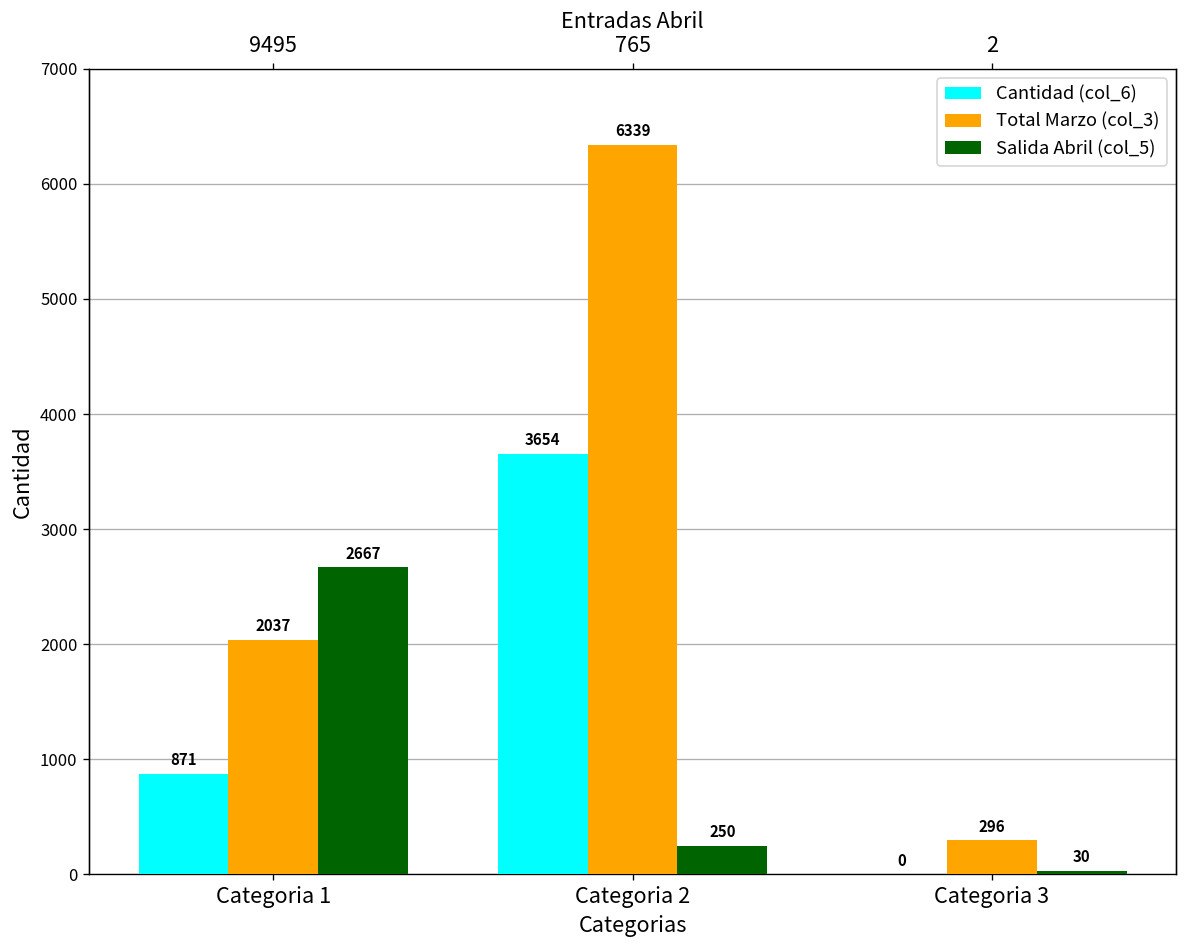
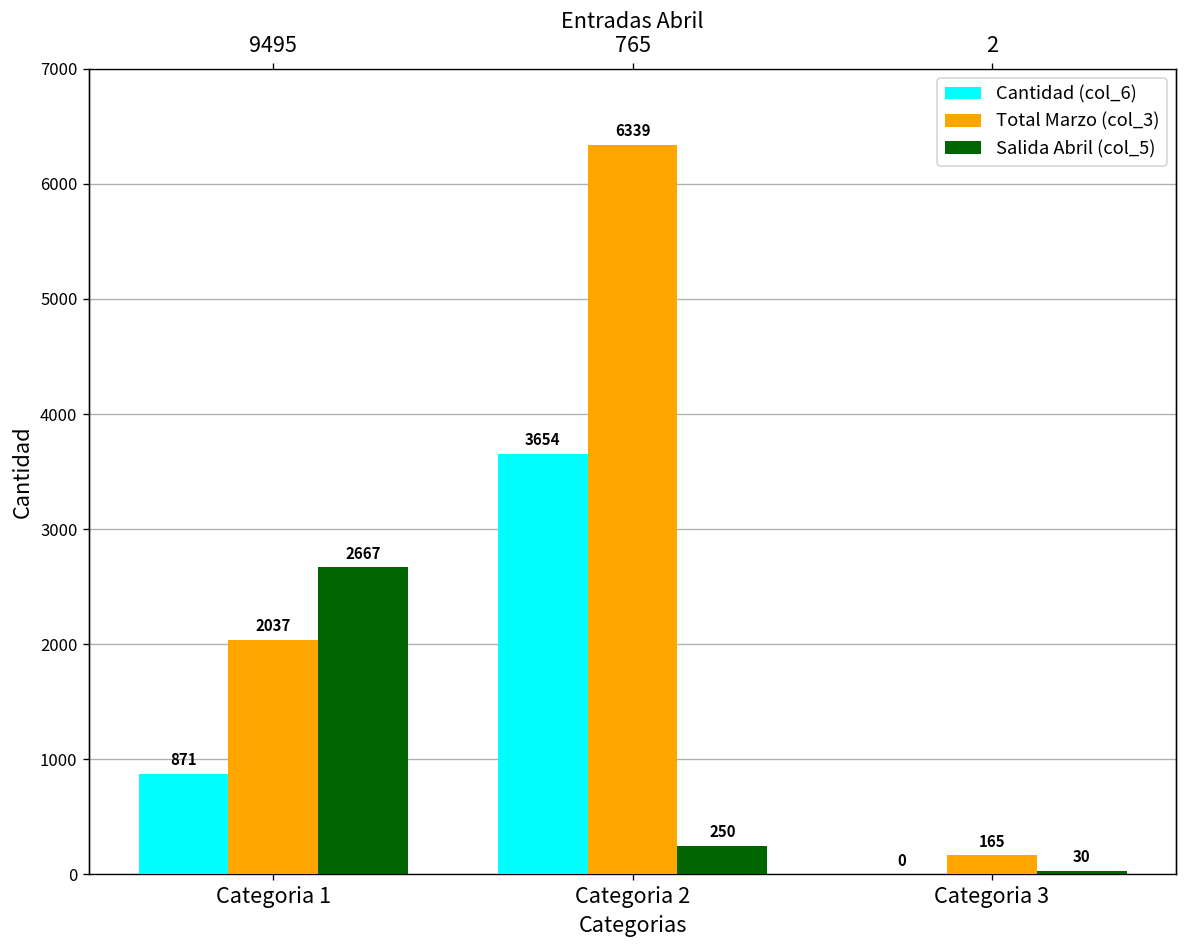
Total Marzo (col_3), Categoria 3: 296 -> 165
